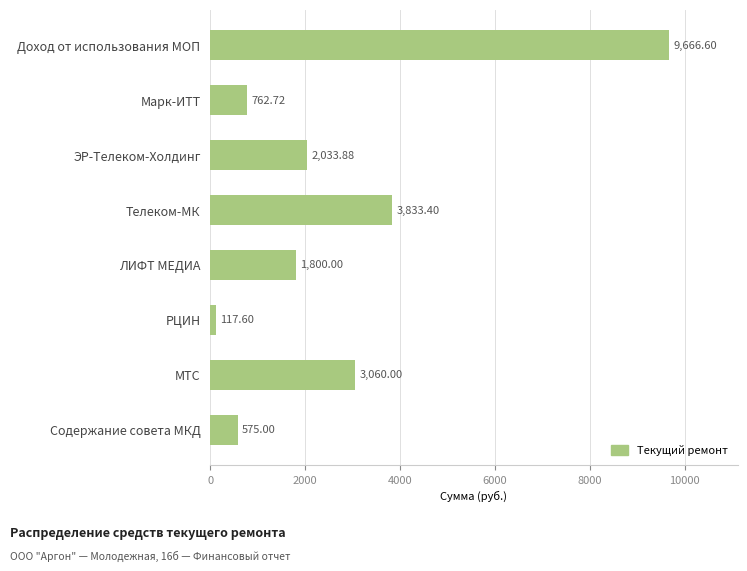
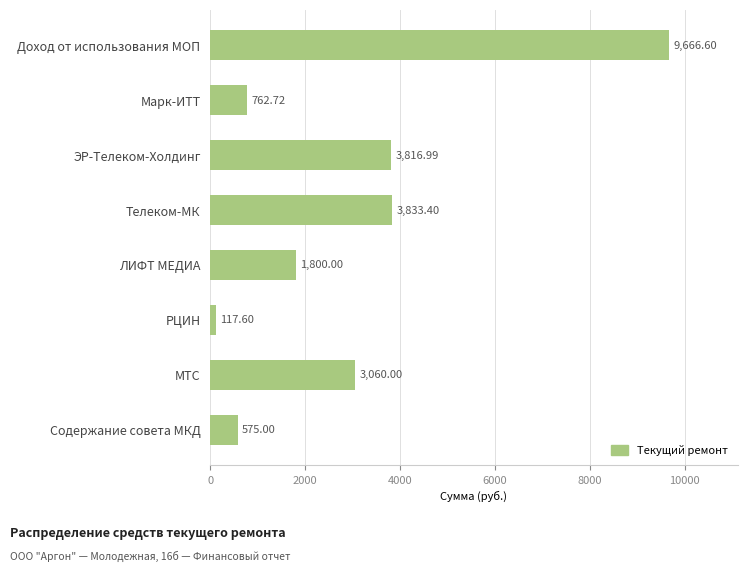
ЭР-Телеком-Холдинг: 2,033.88 -> 3,816.99
